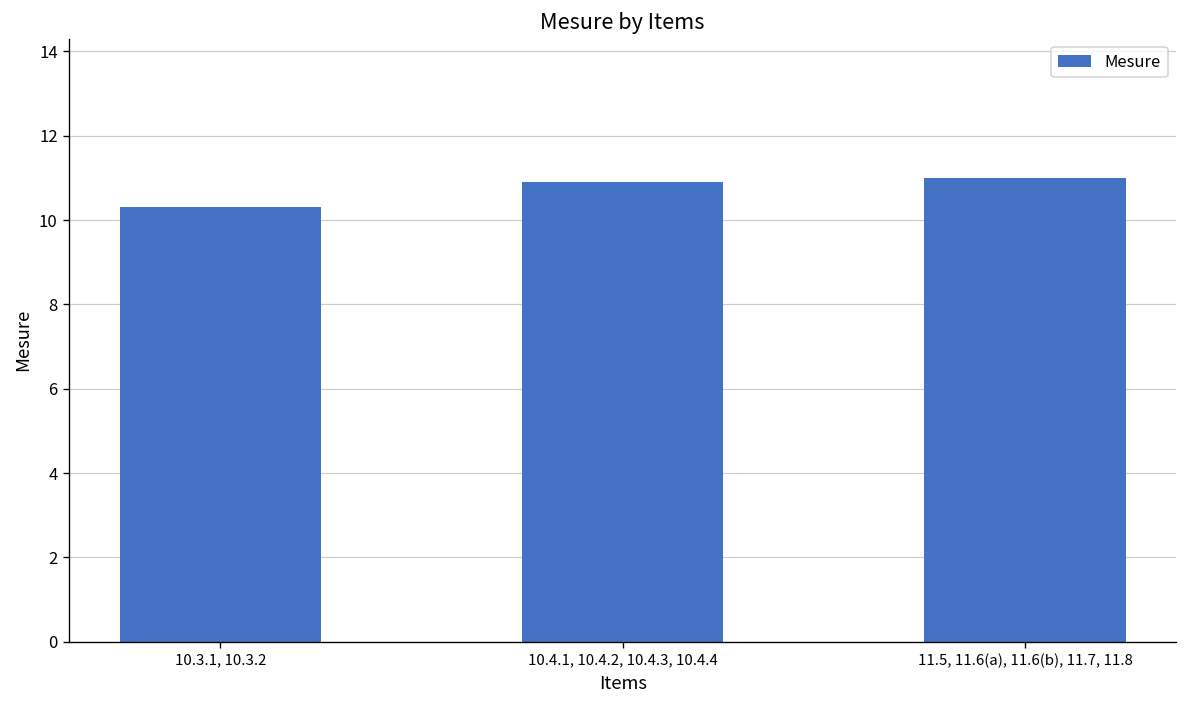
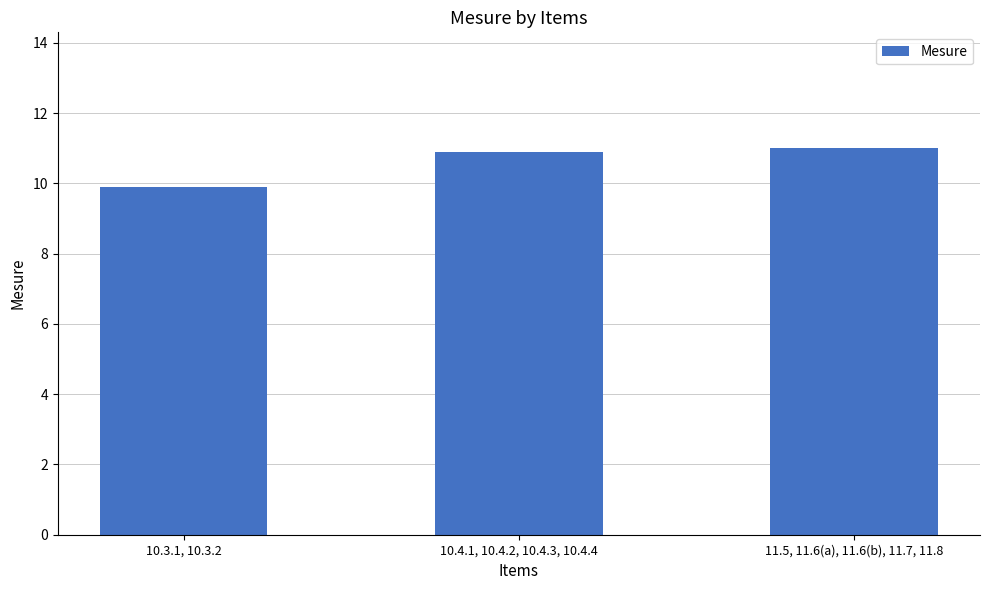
10.3.1, 10.3.2: 10.3 -> 9.9
